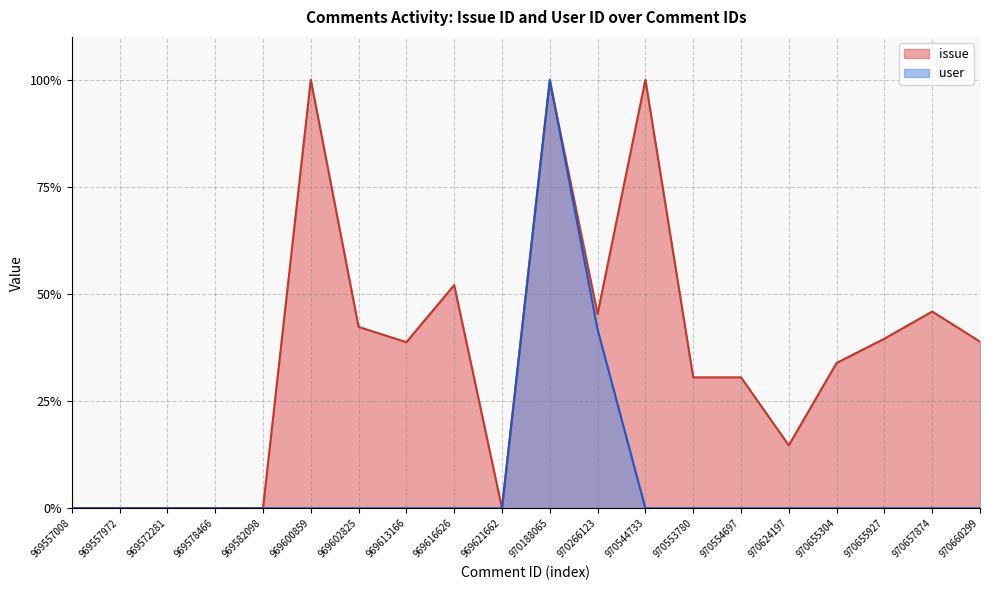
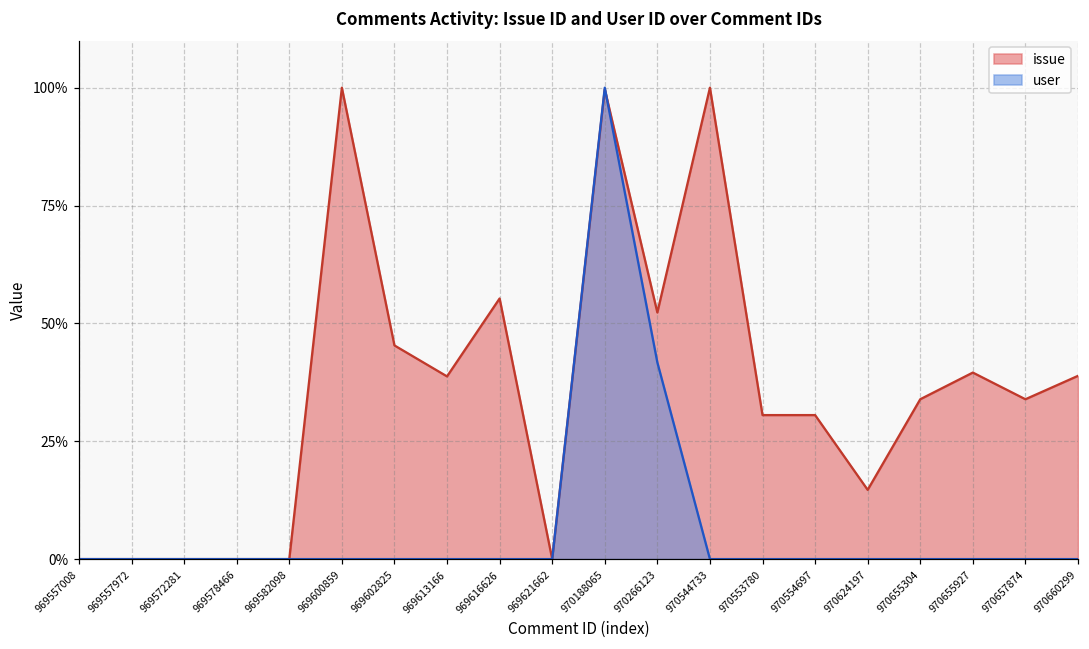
issue, 969602825: 42% -> 45%
issue, 969616626: 52% -> 55%
issue, 970266123: 45% -> 52%
issue, 970657874: 46% -> 34%
